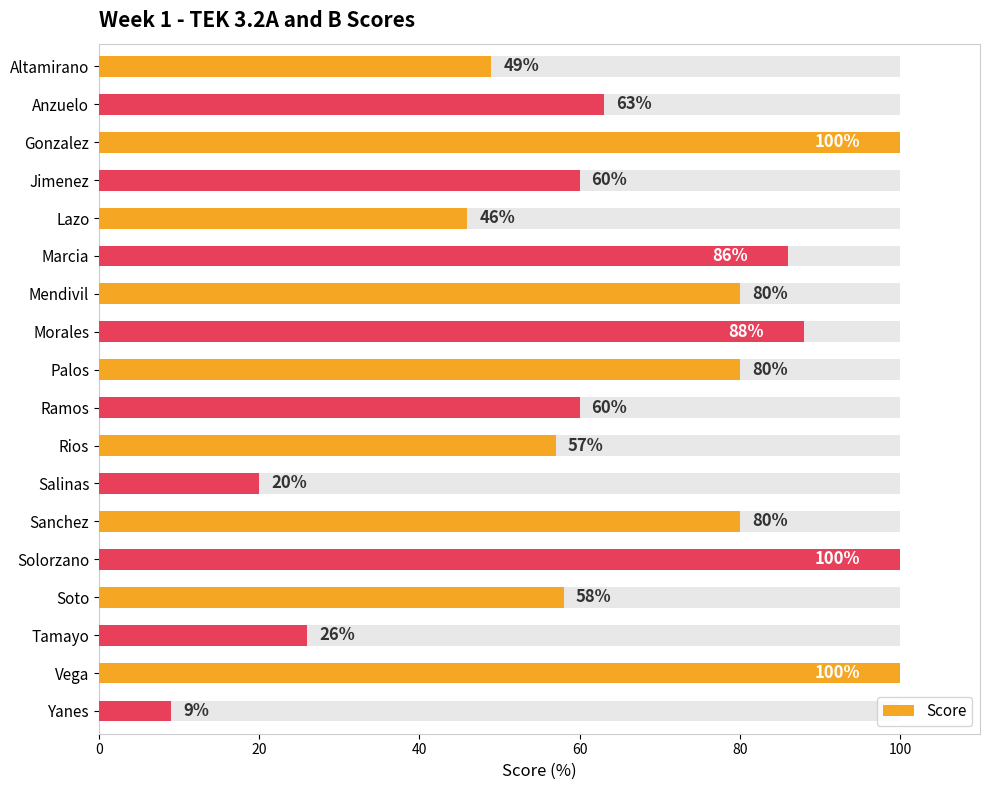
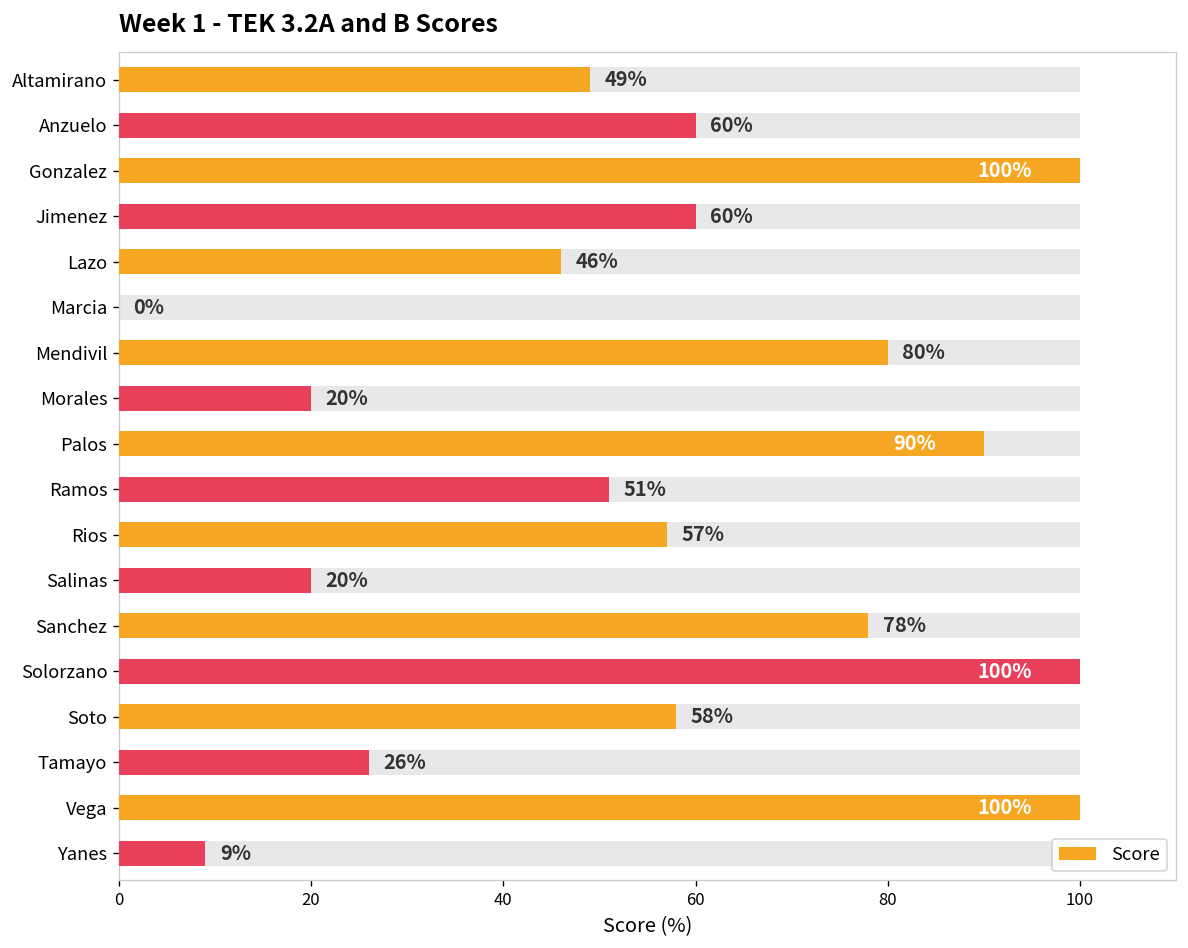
Score, Anzuelo: 63% -> 60%
Score, Marcia: 86% -> 0%
Score, Morales: 88% -> 20%
Score, Palos: 80% -> 90%
Score, Ramos: 60% -> 51%
Score, Sanchez: 80% -> 78%
